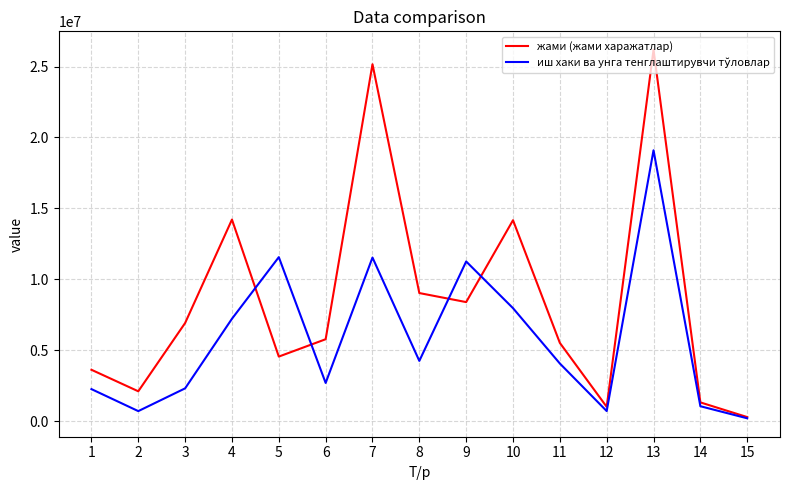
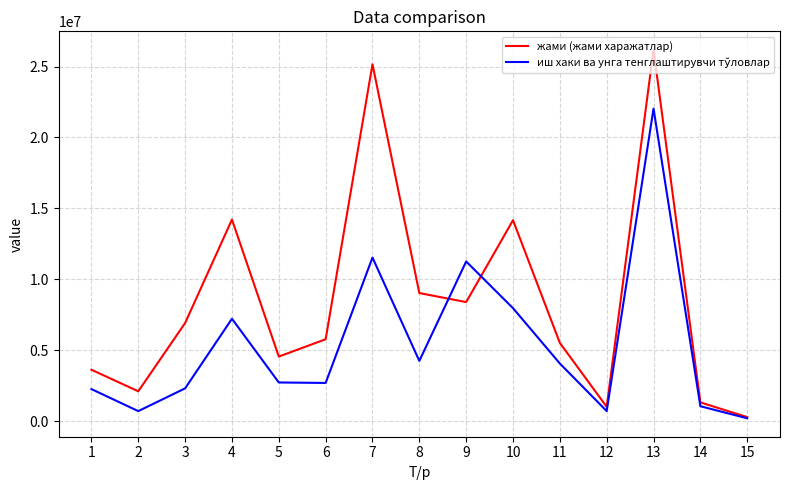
иш хаки ва унга тенглаштирувчи тўловлар, 5: 11600000 -> 2700000
иш хаки ва унга тенглаштирувчи тўловлар, 13: 19100000 -> 22000000
